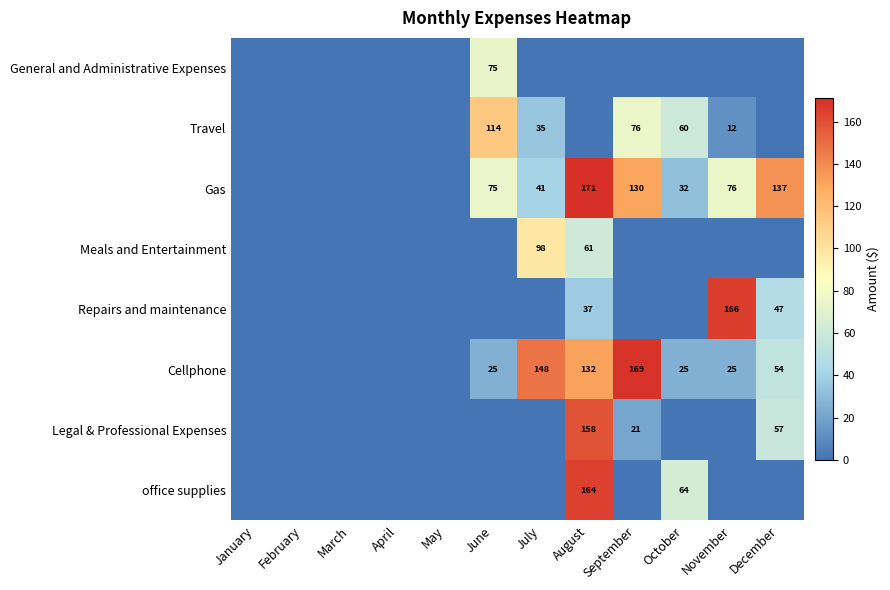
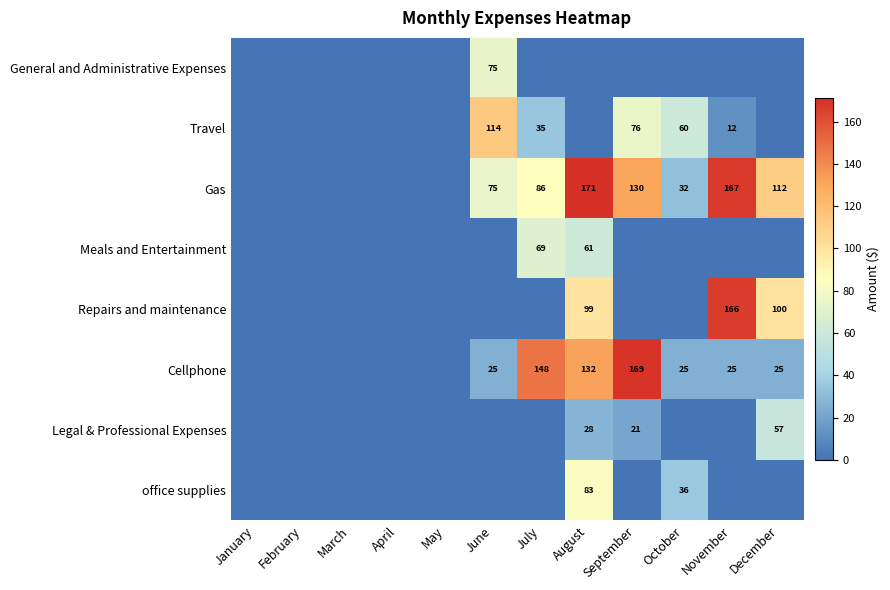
Gas, July: 41 -> 86
Gas, November: 76 -> 167
Gas, December: 137 -> 112
Meals and Entertainment, July: 98 -> 69
Repairs and maintenance, August: 37 -> 99
Repairs and maintenance, December: 47 -> 100
Cellphone, December: 54 -> 25
Legal & Professional Expenses, August: 158 -> 28
office supplies, August: 164 -> 83
office supplies, October: 64 -> 36
